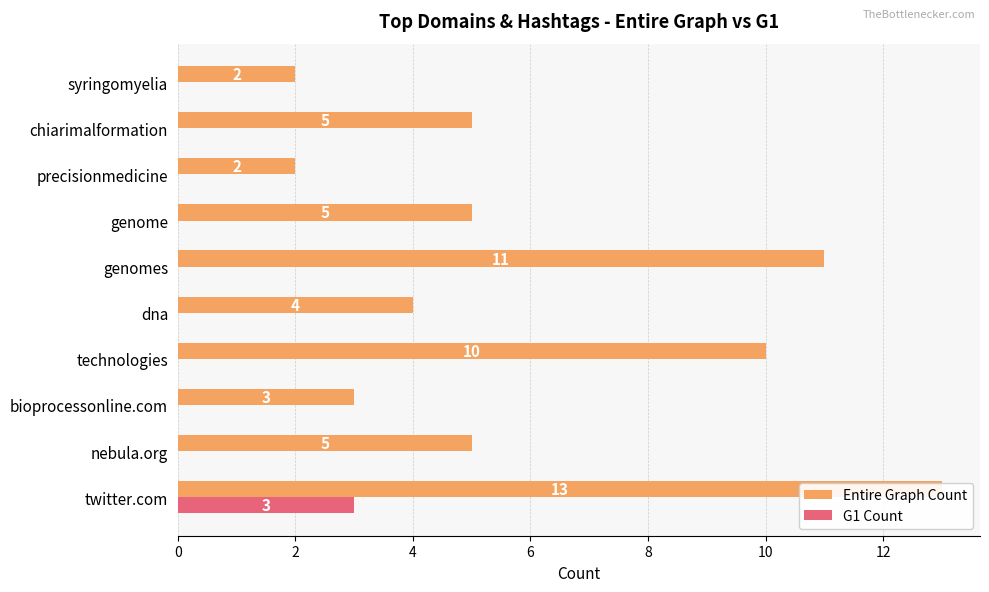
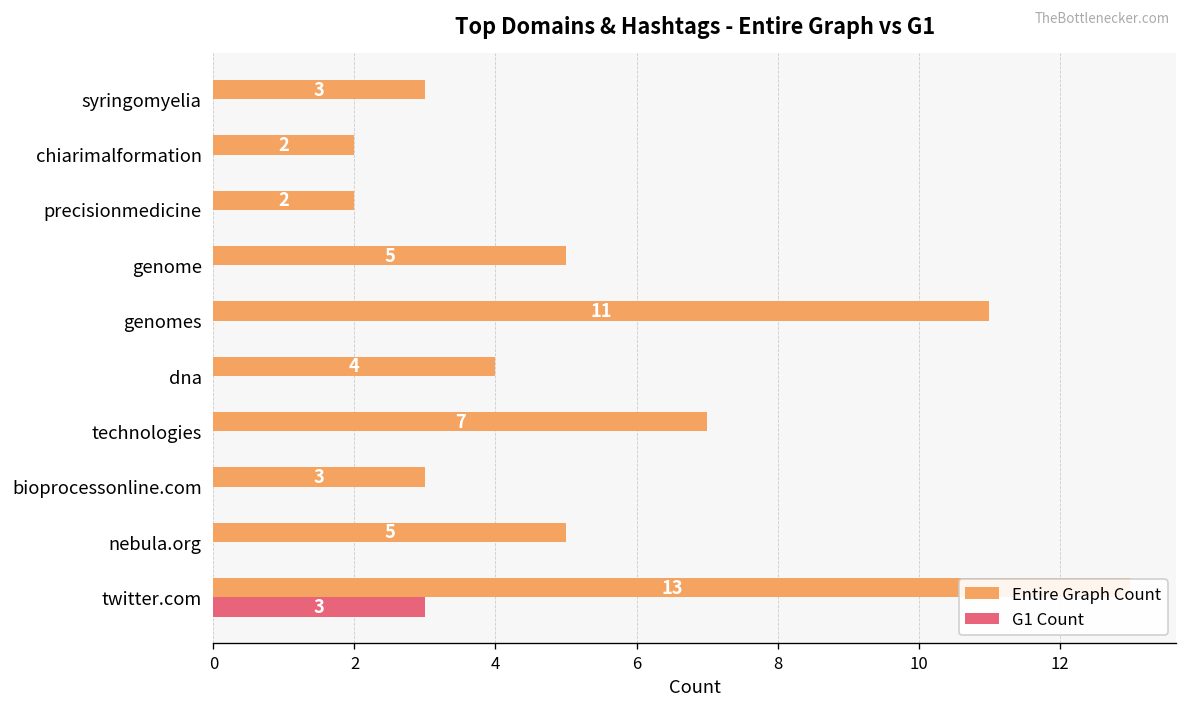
Entire Graph Count, syringomyelia: 2 -> 3
Entire Graph Count, chiarimalformation: 5 -> 2
Entire Graph Count, technologies: 10 -> 7
